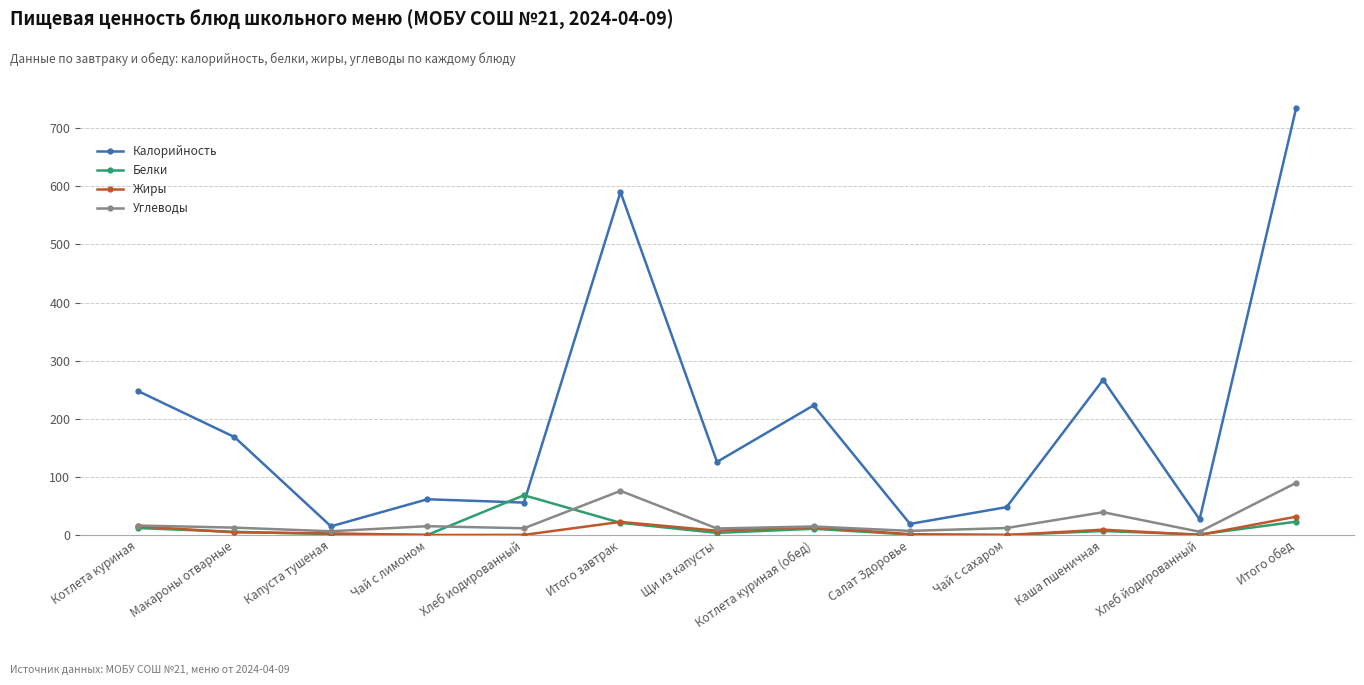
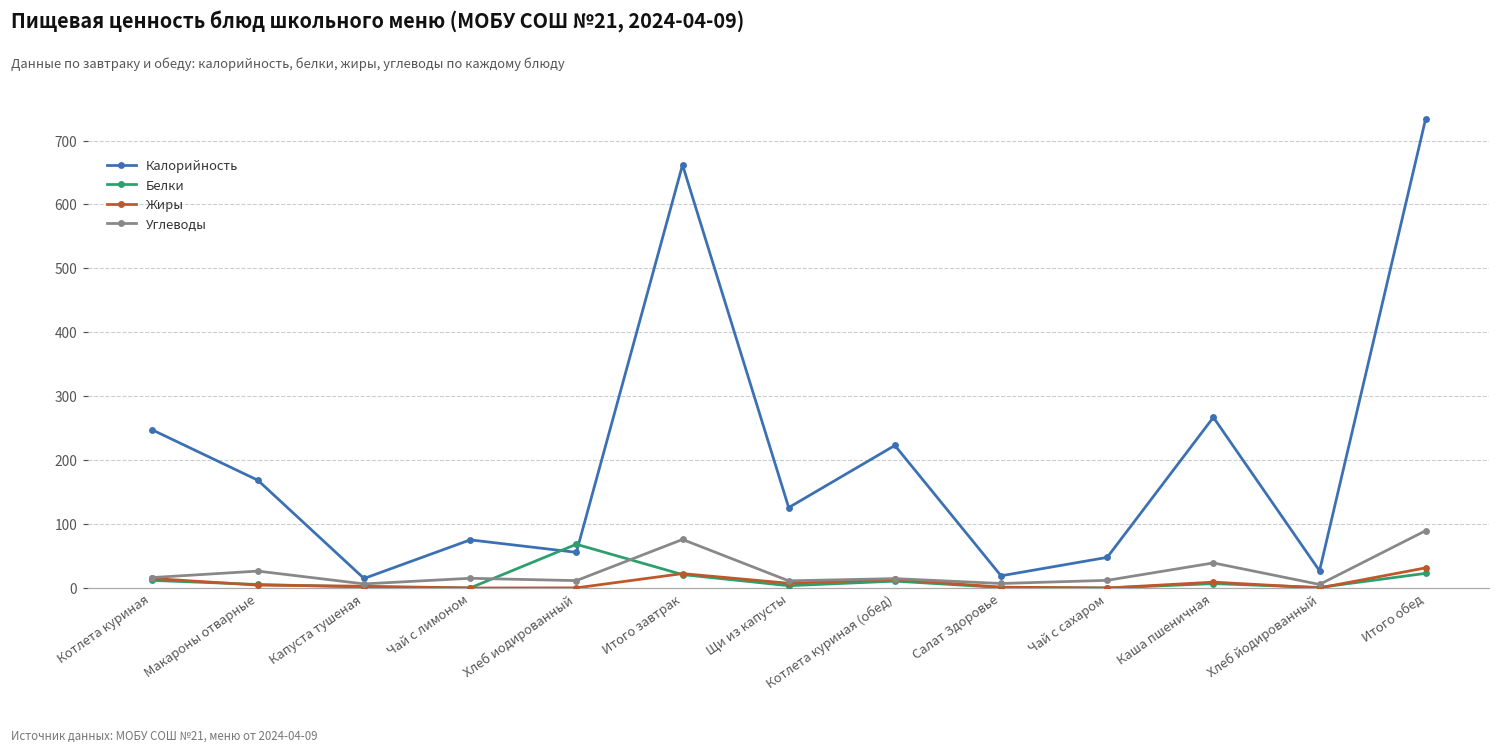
Углеводы, Макароны отварные: 10 -> 30
Калорийность, Чай с лимоном: 60 -> 80
Калорийность, Итого завтрак: 590 -> 660
